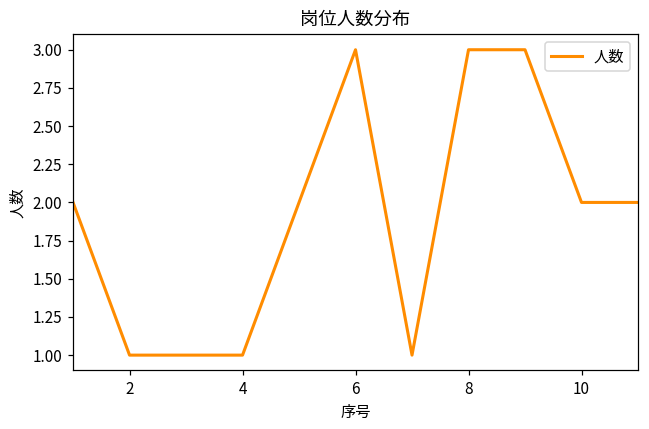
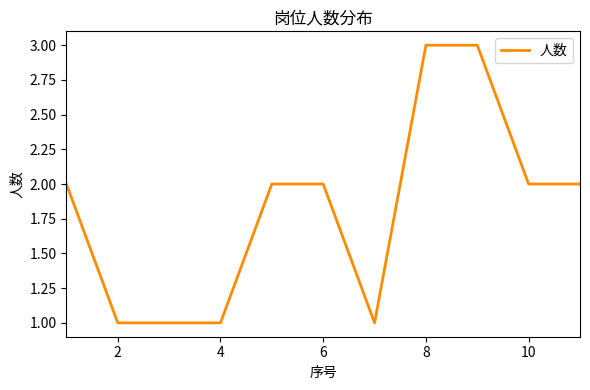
6: 3 -> 2
